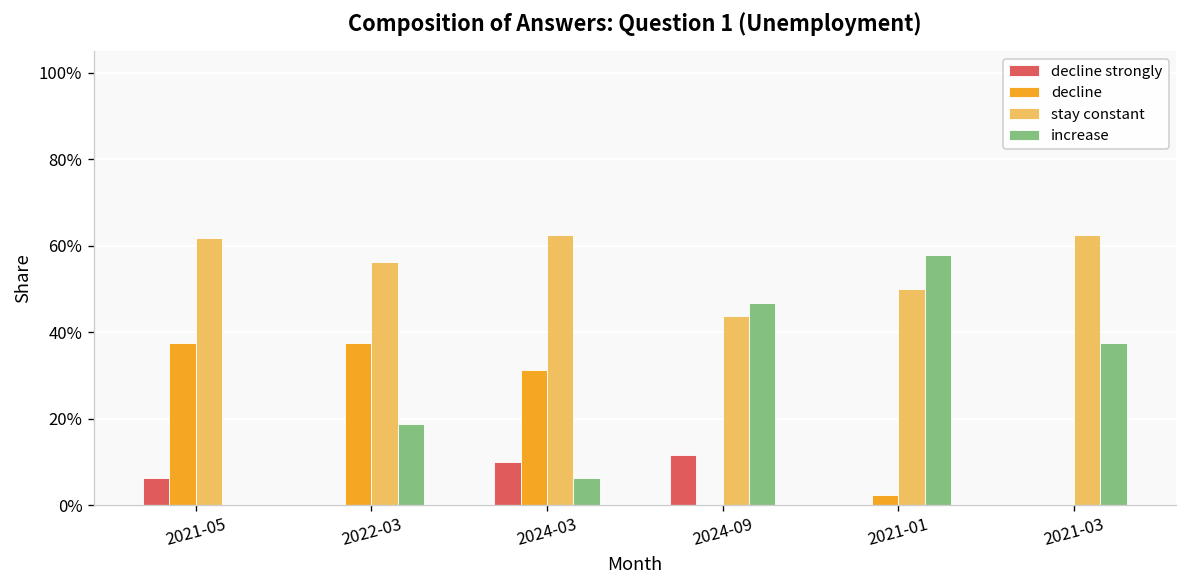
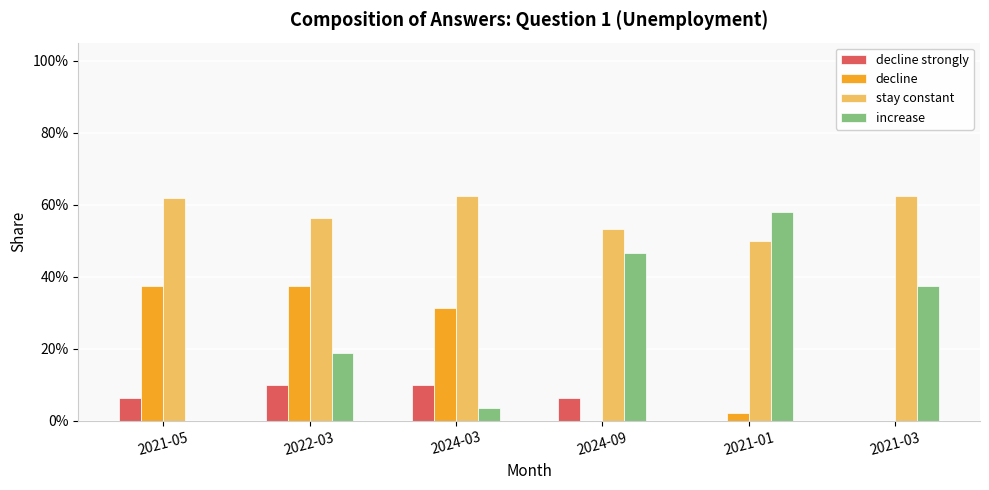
decline strongly, 2022-03: 0% -> 10%
increase, 2024-03: 6% -> 4%
decline strongly, 2024-09: 12% -> 6%
stay constant, 2024-09: 44% -> 53%
